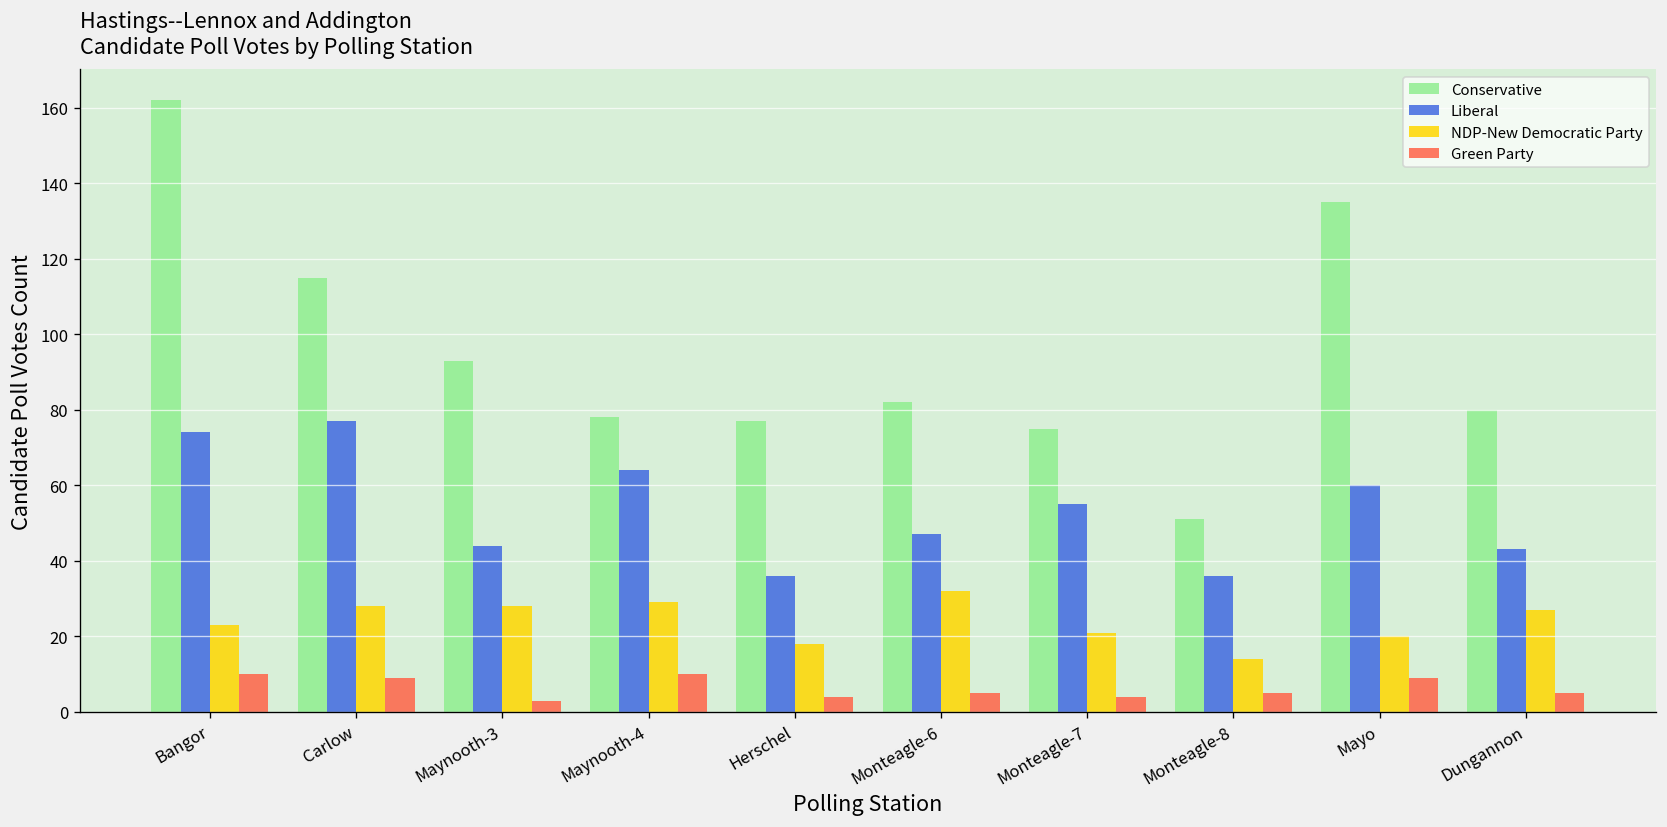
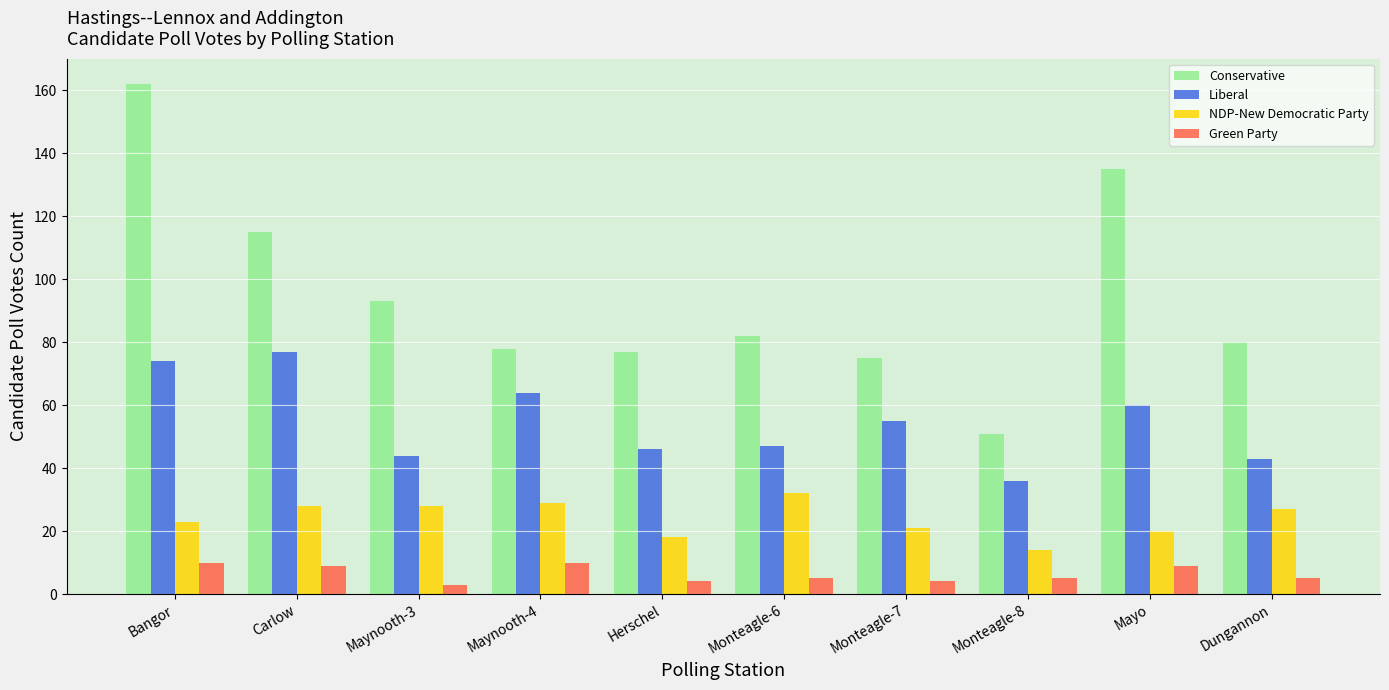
Liberal, Herschel: 36 -> 46
